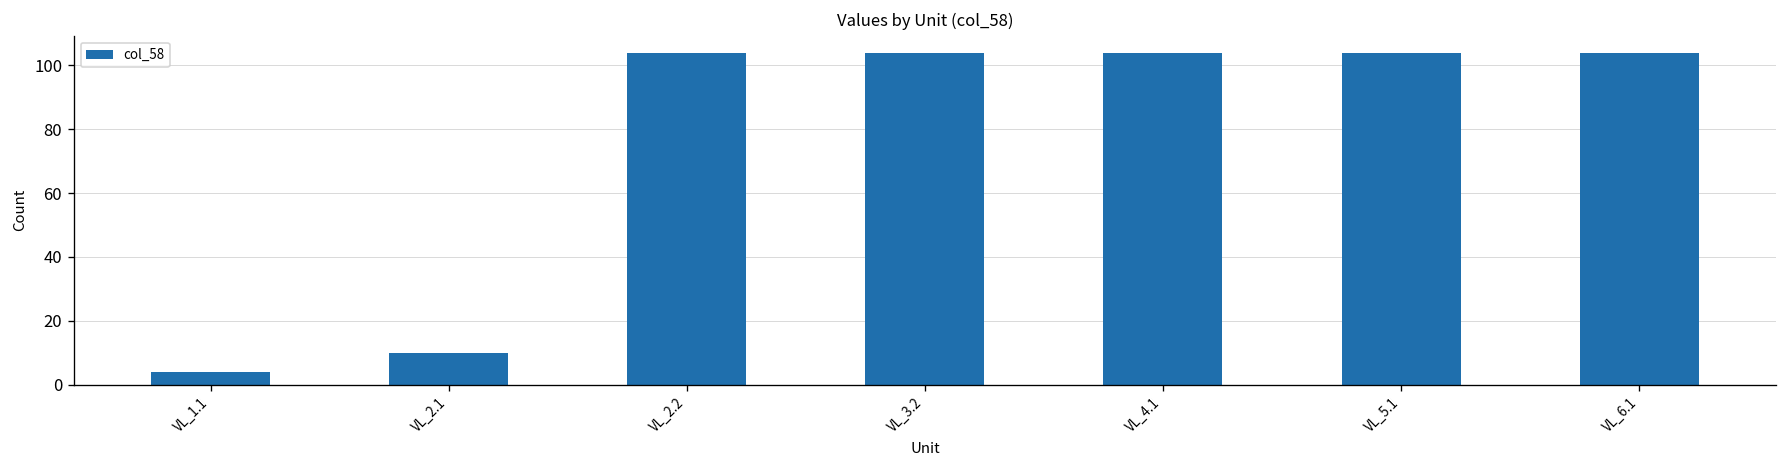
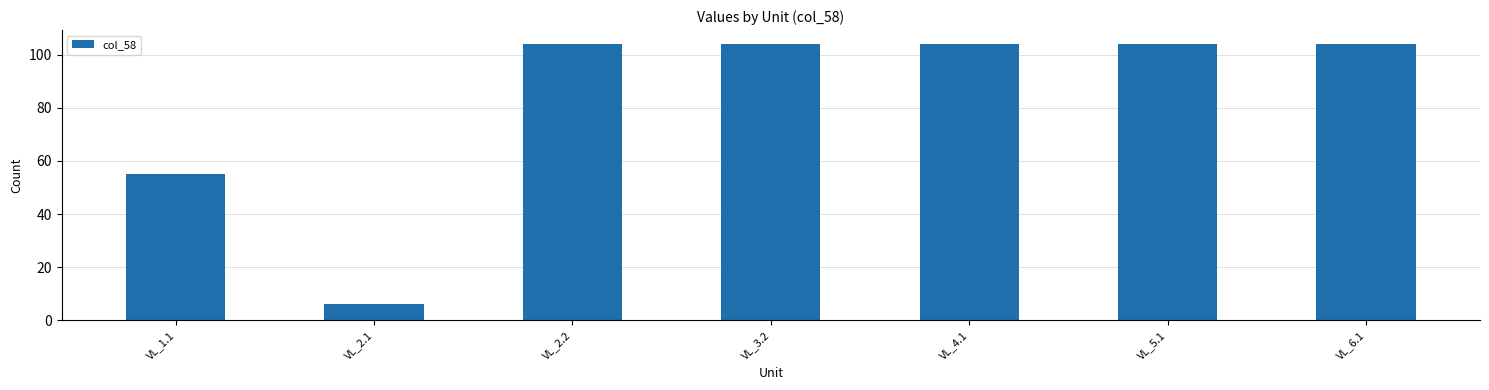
VL_1.1: 4 -> 55
VL_2.1: 10 -> 6
